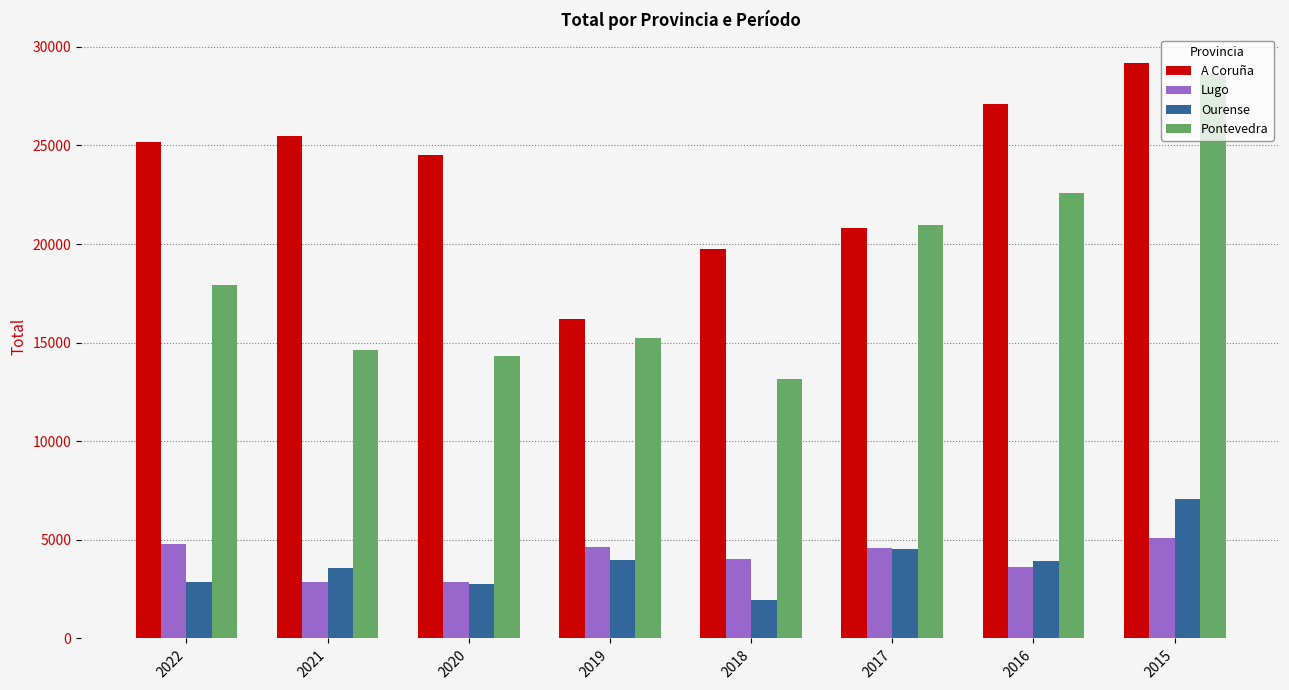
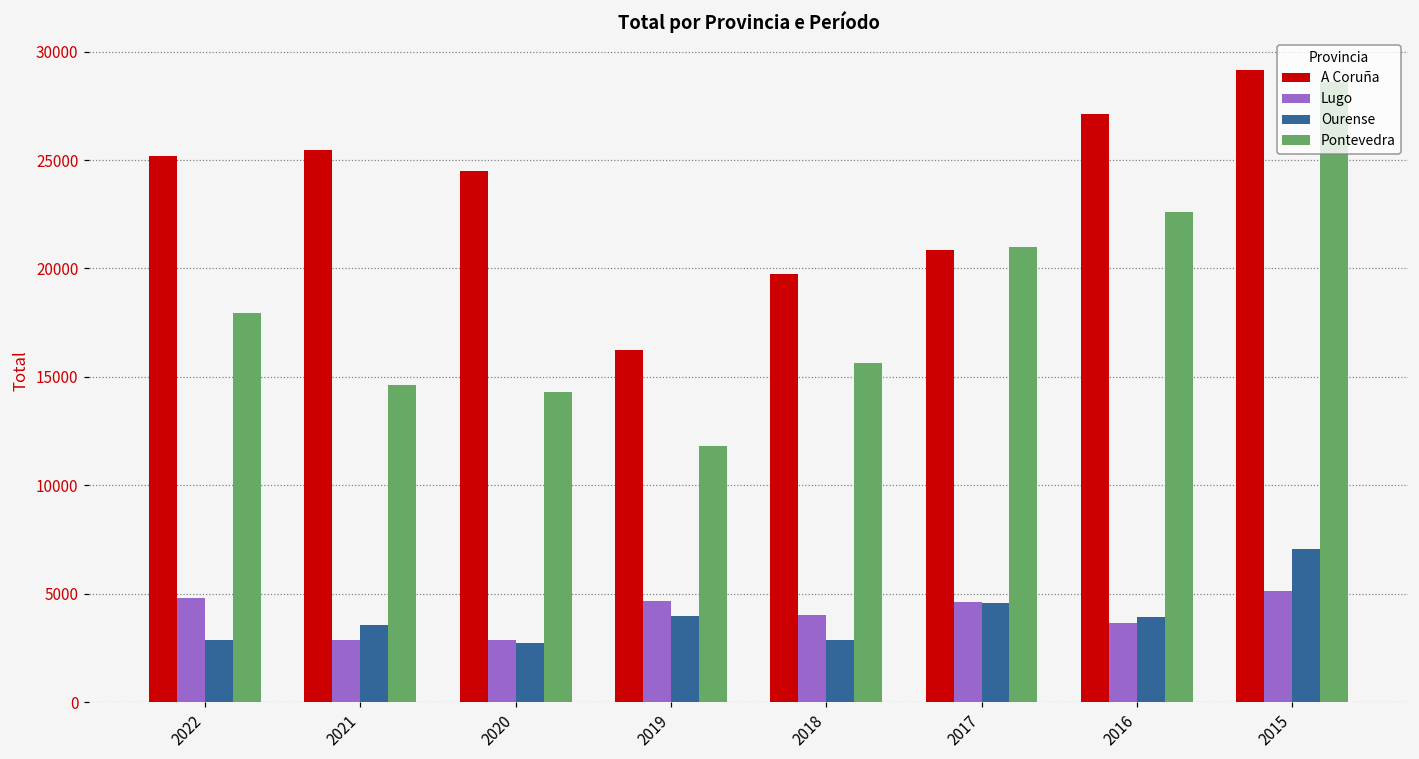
Pontevedra, 2019: 15300 -> 11800
Ourense, 2018: 1900 -> 2900
Pontevedra, 2018: 13200 -> 15700
